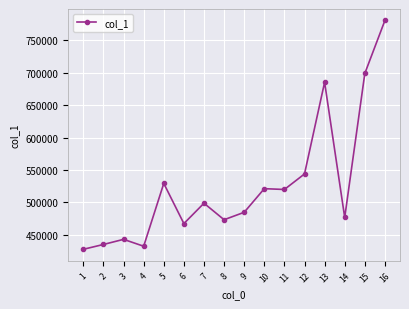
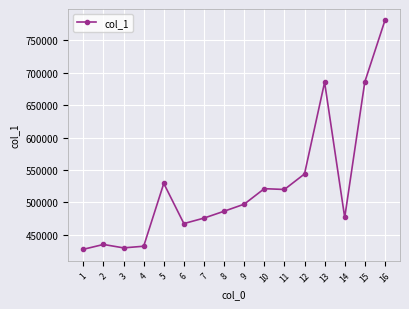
3: 440000 -> 430000
7: 500000 -> 480000
8: 470000 -> 490000
9: 480000 -> 500000
15: 700000 -> 690000
